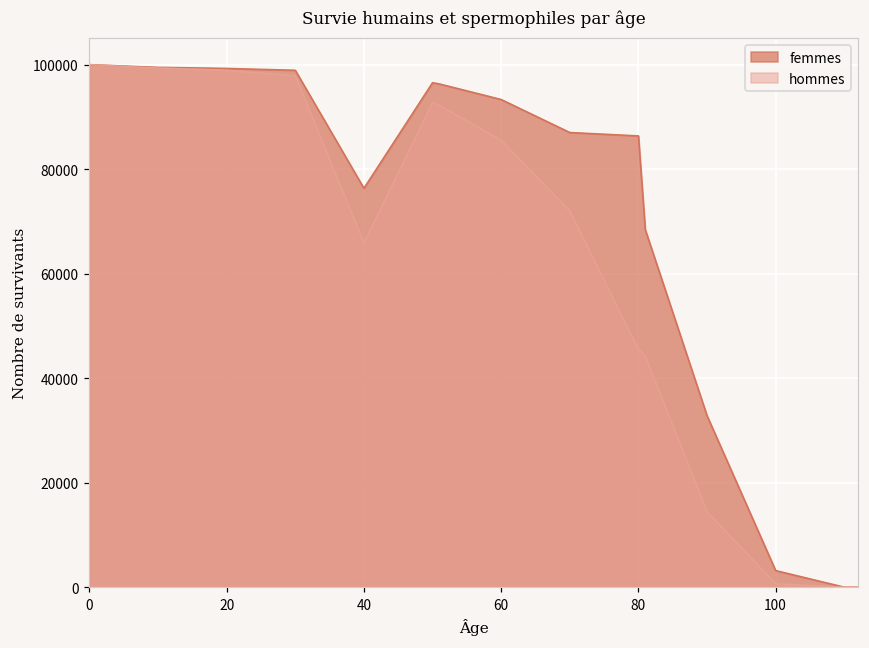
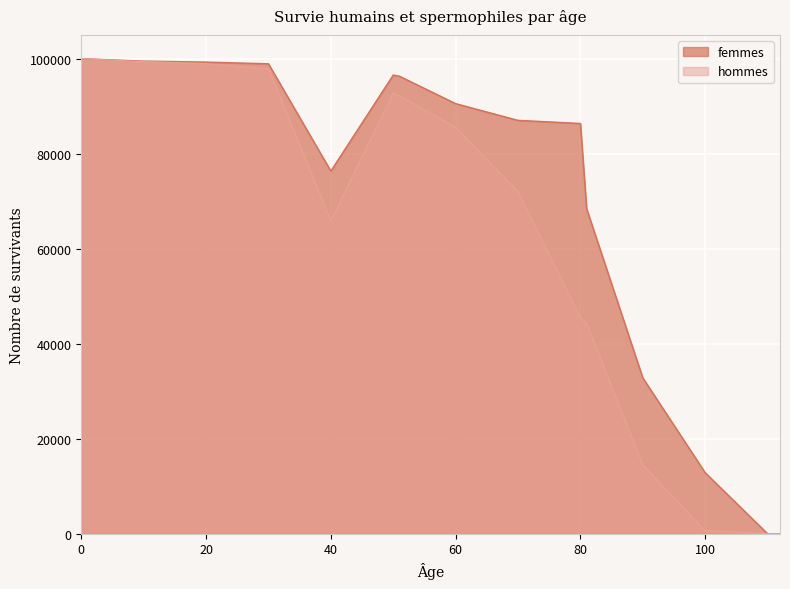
femmes, 60: 93000 -> 91000
femmes, 100: 3000 -> 13000
